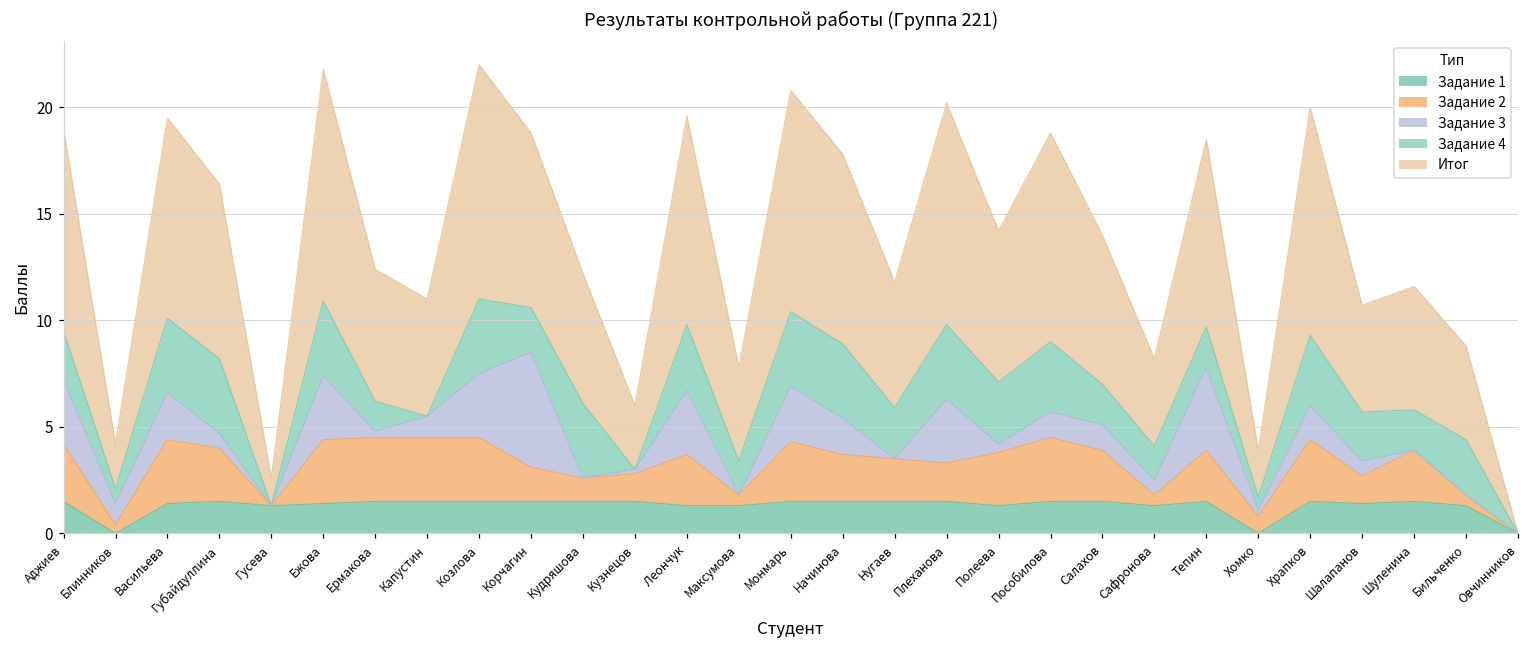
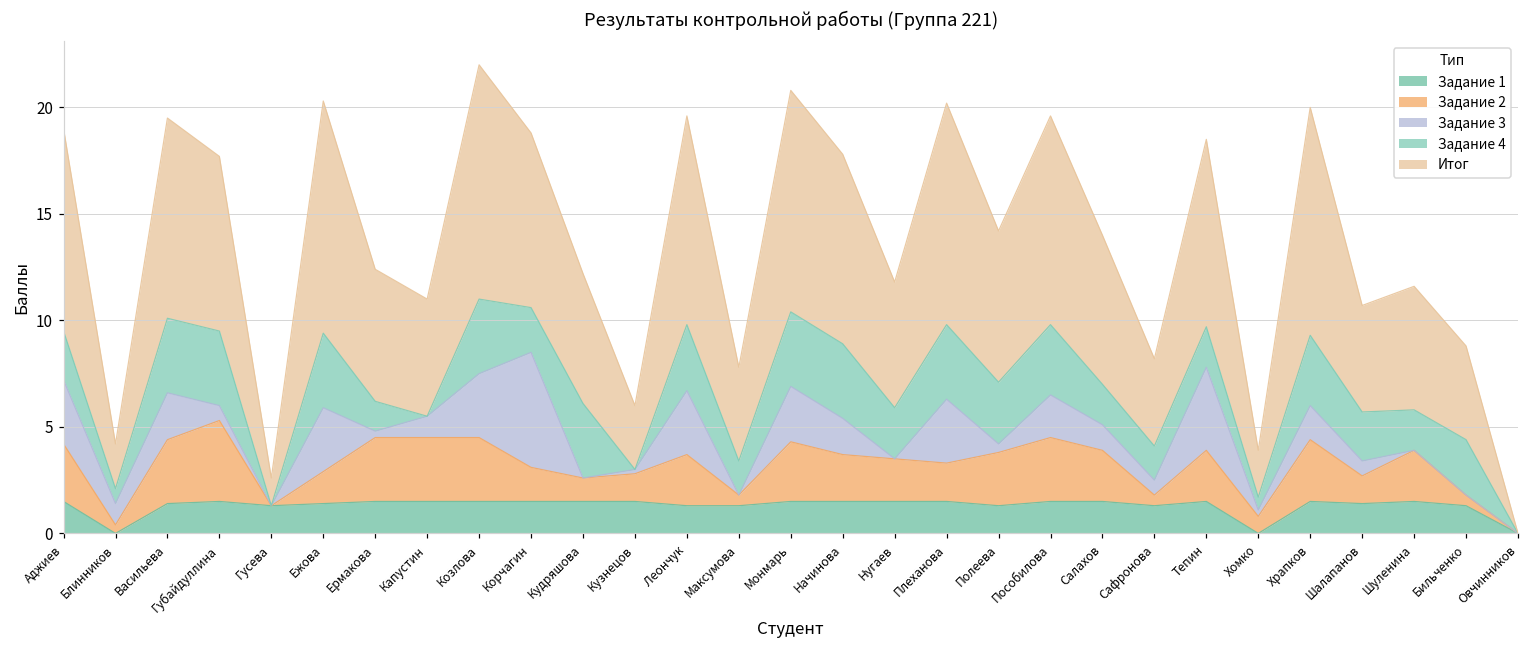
Задание 2, Губайдуллина: 2.5 -> 3.8
Задание 2, Ежова: 3.0 -> 1.5
Задание 3, Пособилова: 1.2 -> 2.0
